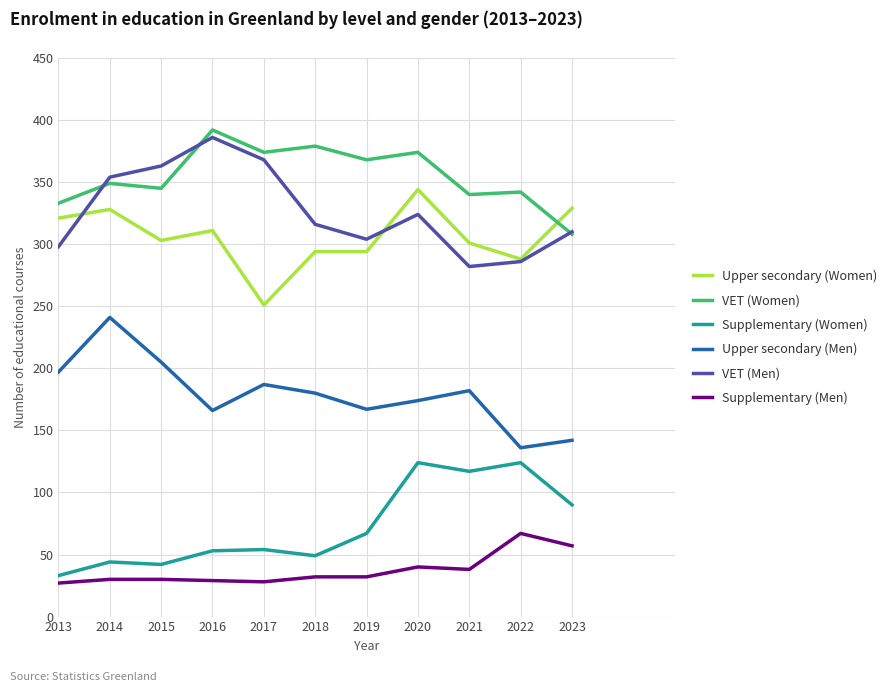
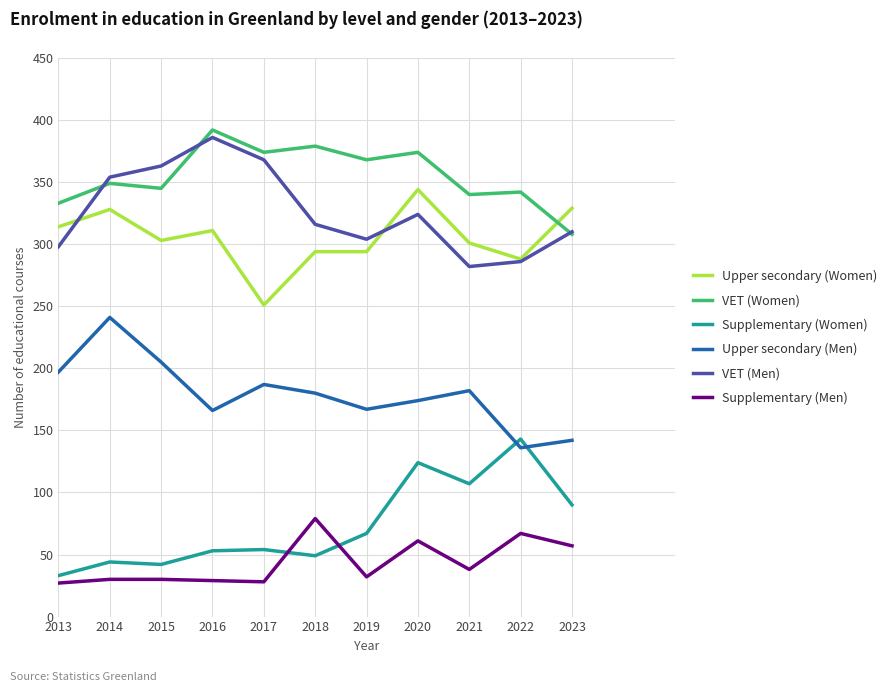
Upper secondary (Women), 2013: 321 -> 314
Supplementary (Men), 2018: 32 -> 79
Supplementary (Men), 2020: 40 -> 61
Supplementary (Women), 2021: 117 -> 107
Supplementary (Women), 2022: 124 -> 143
